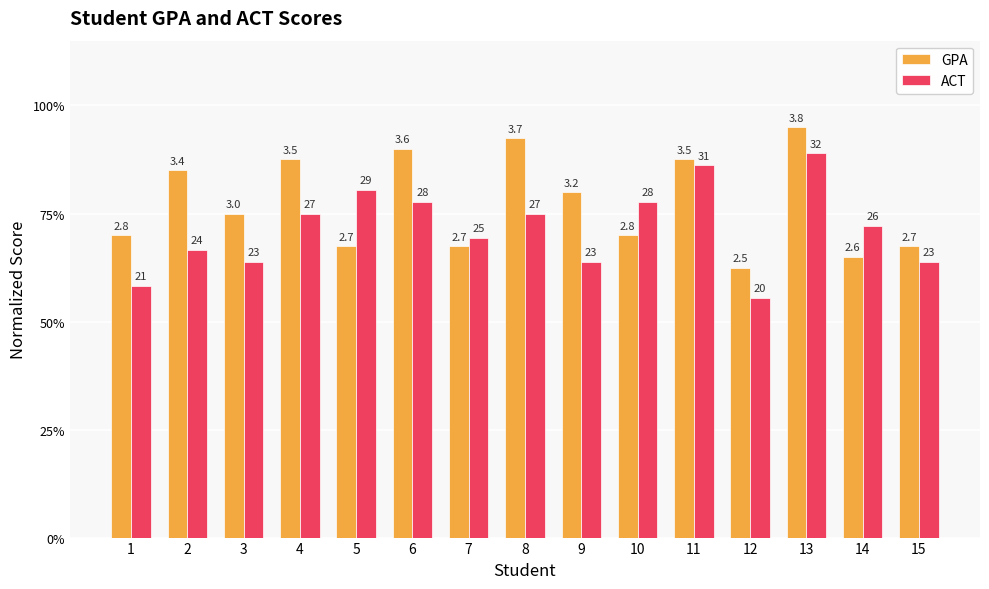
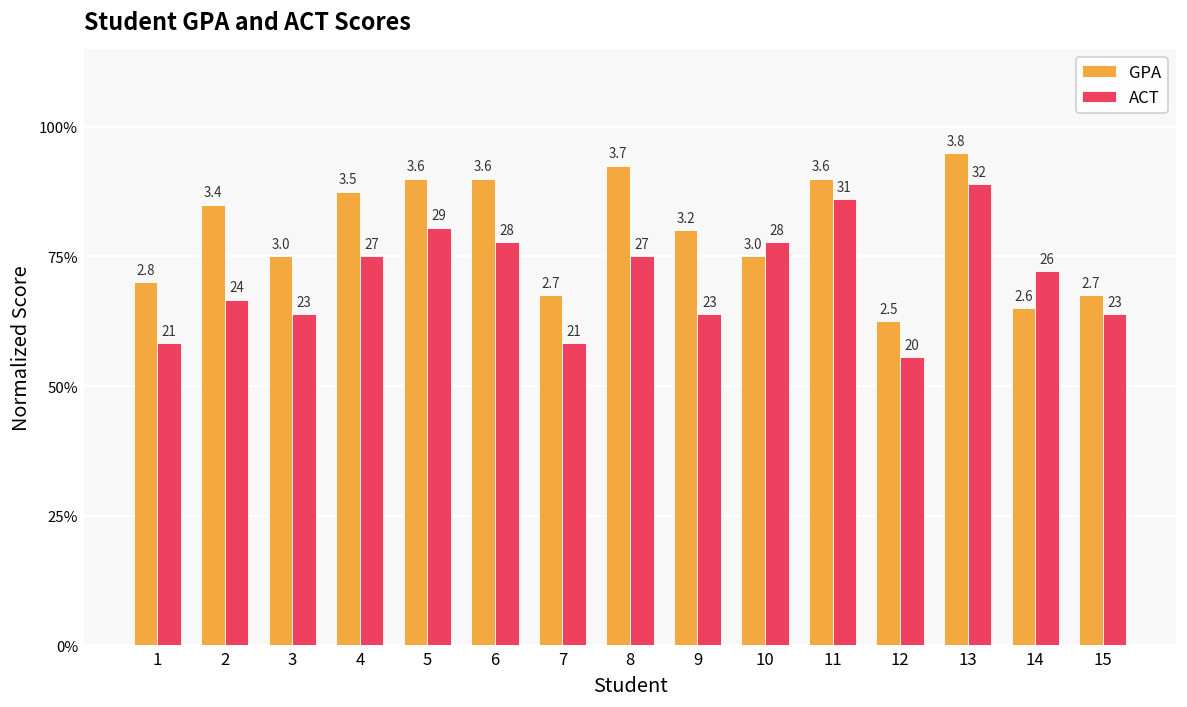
GPA, 5: 2.7 -> 3.6
ACT, 7: 25 -> 21
GPA, 10: 2.8 -> 3.0
GPA, 11: 3.5 -> 3.6
